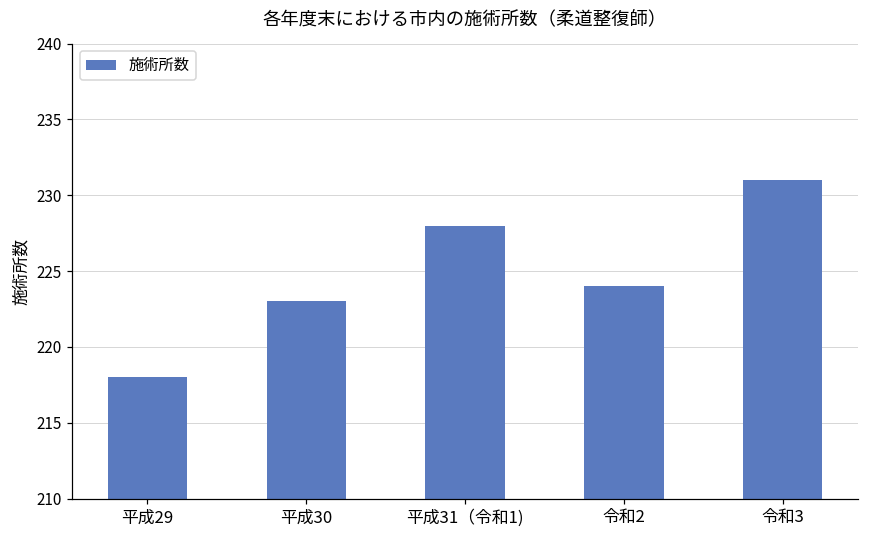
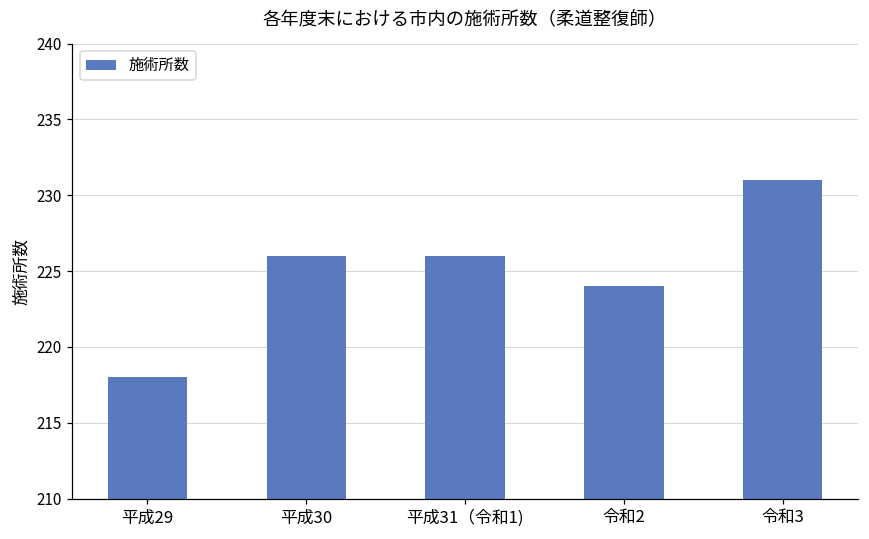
平成30: 223 -> 226
平成31（令和1): 228 -> 226
